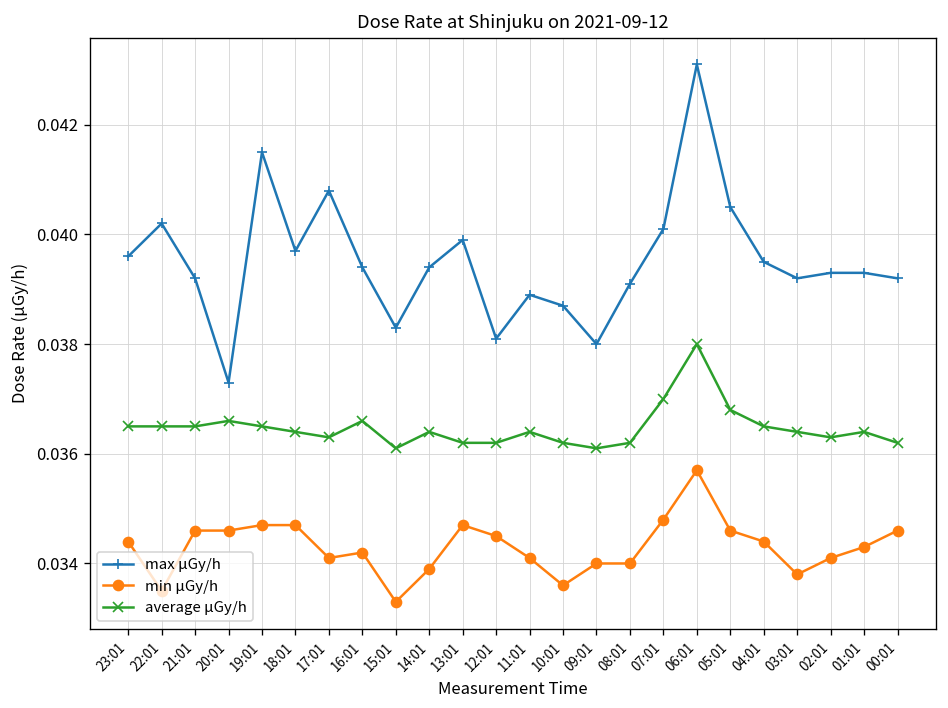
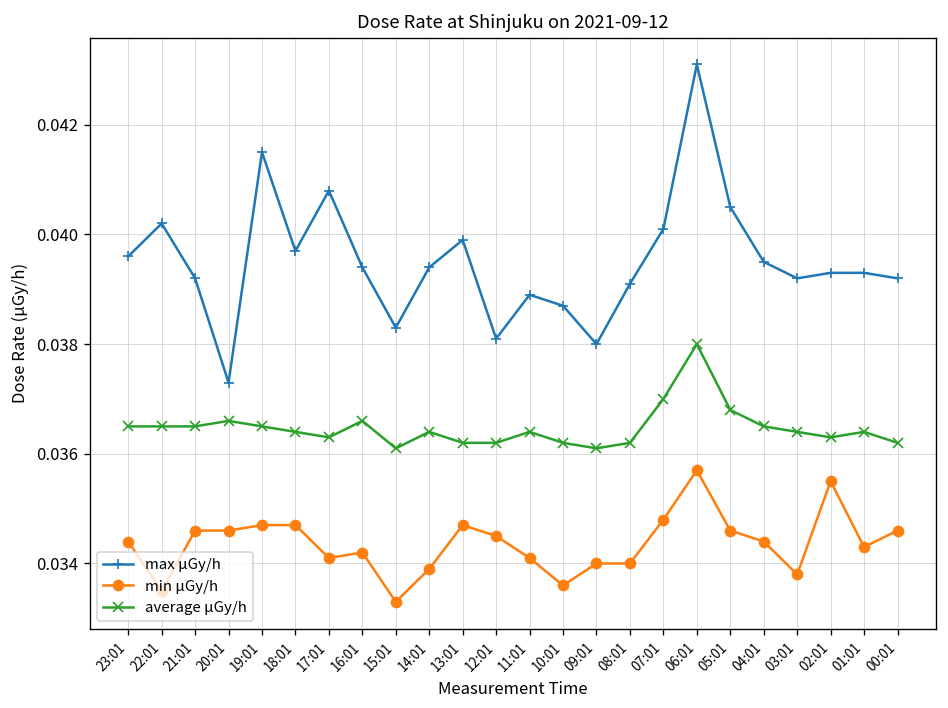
min μGy/h, 02:01: 0.0341 -> 0.0355
